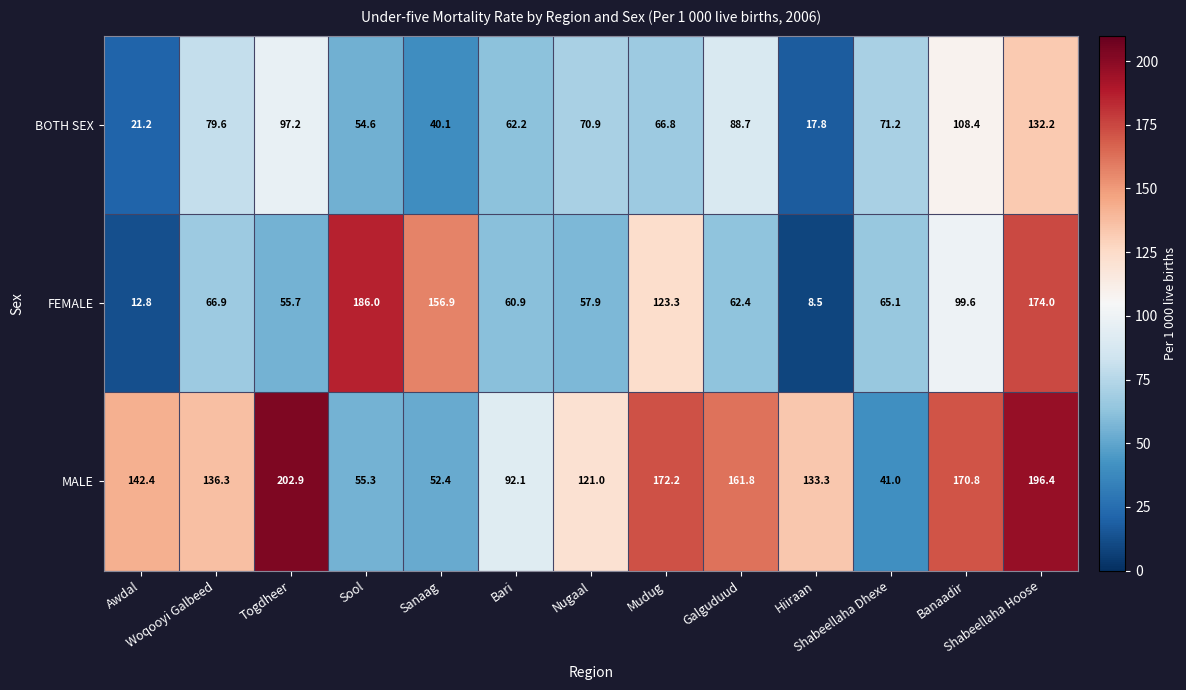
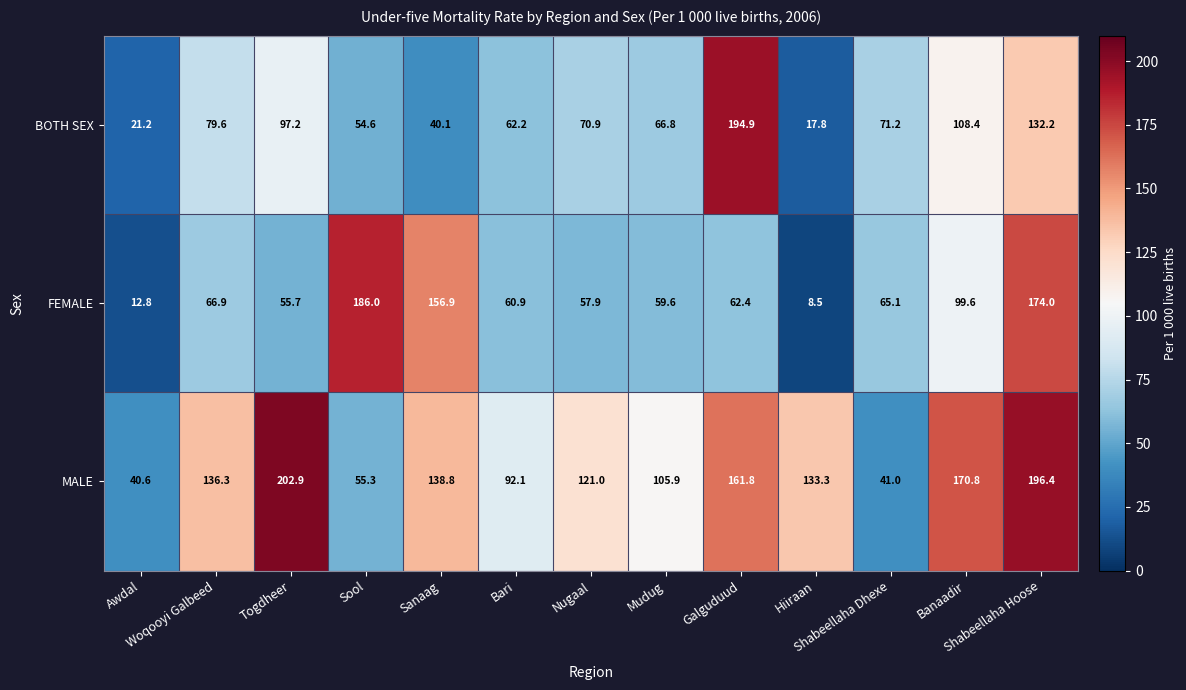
BOTH SEX, Galguduud: 88.7 -> 194.9
FEMALE, Mudug: 123.3 -> 59.6
MALE, Awdal: 142.4 -> 40.6
MALE, Sanaag: 52.4 -> 138.8
MALE, Mudug: 172.2 -> 105.9
